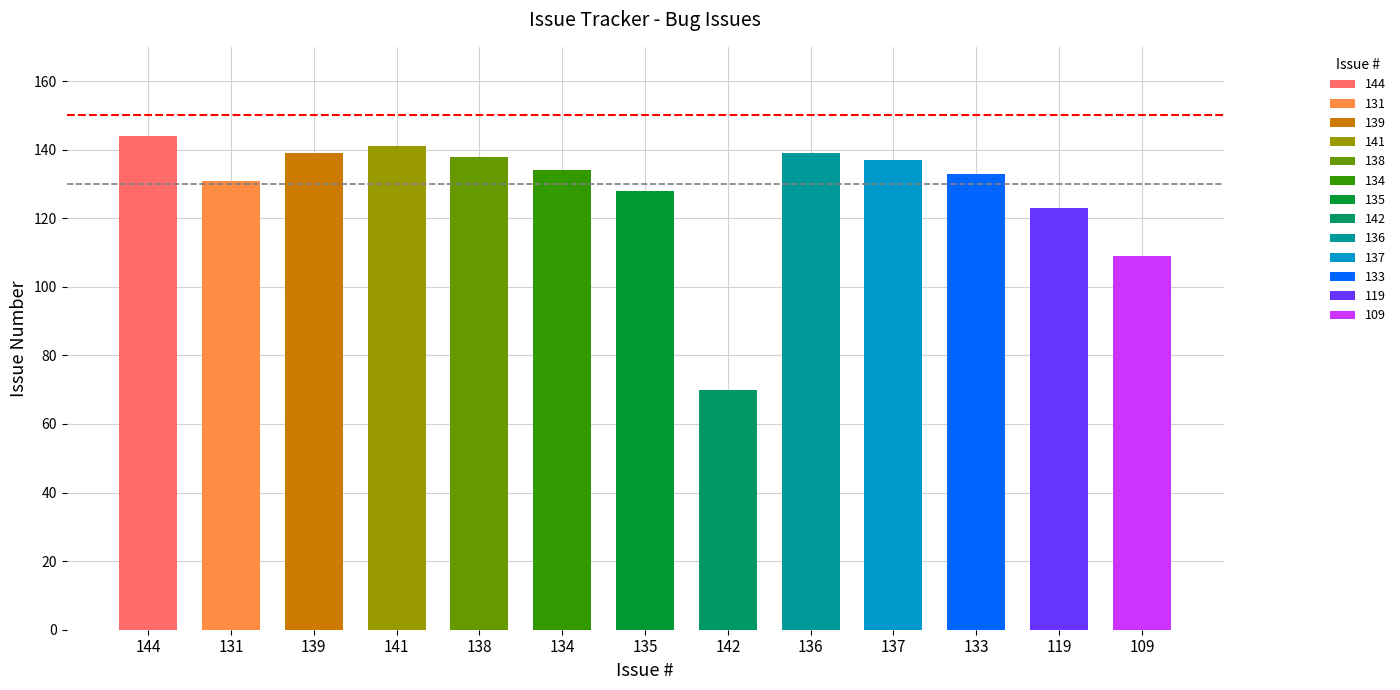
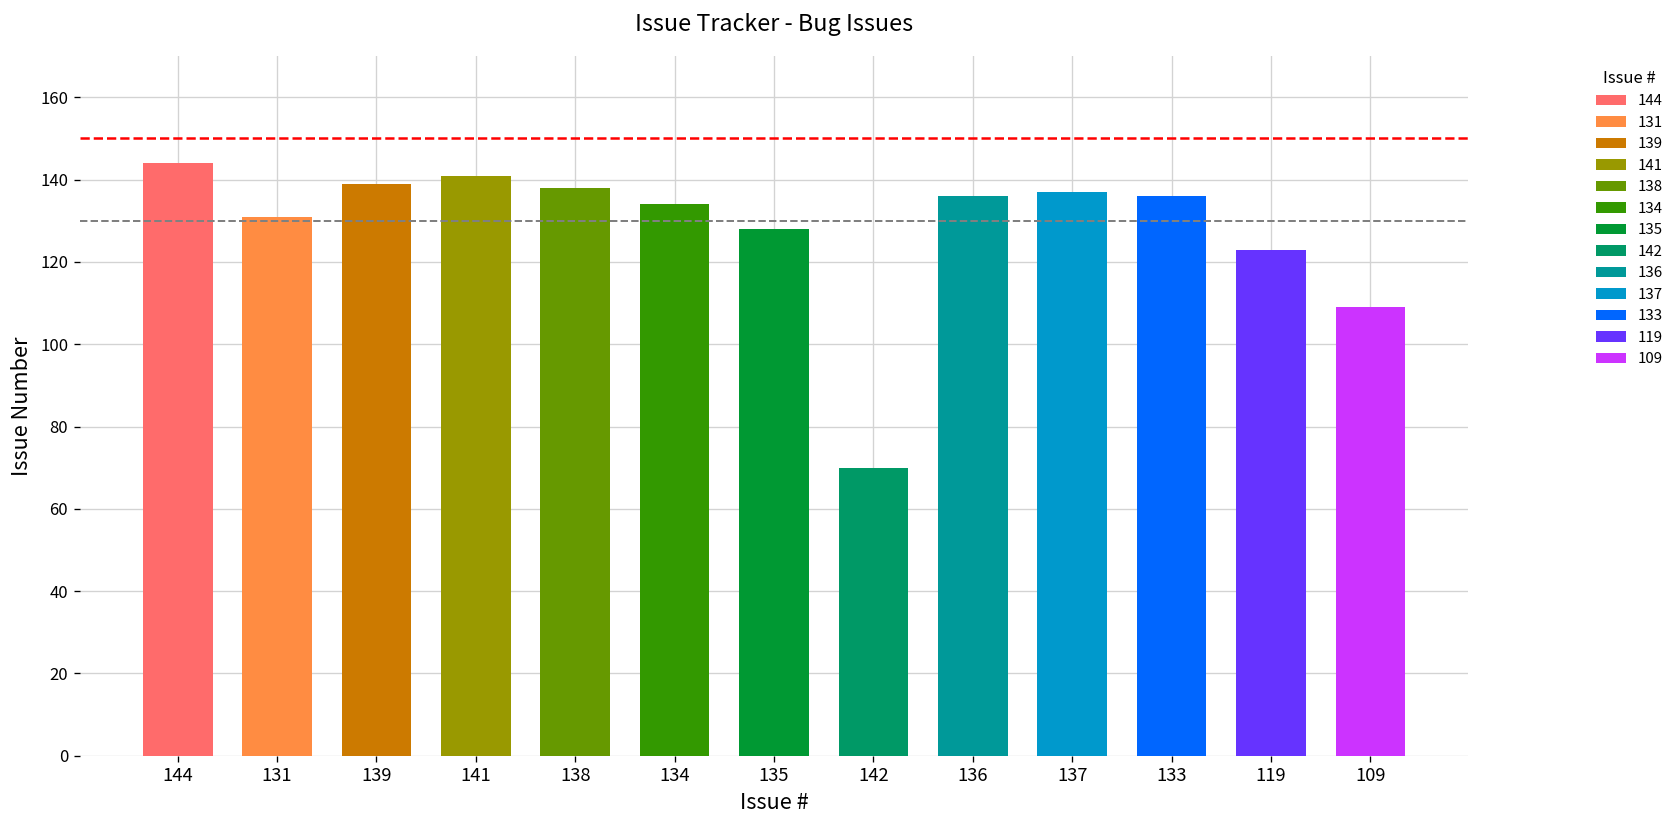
136: 139 -> 136
133: 133 -> 136
